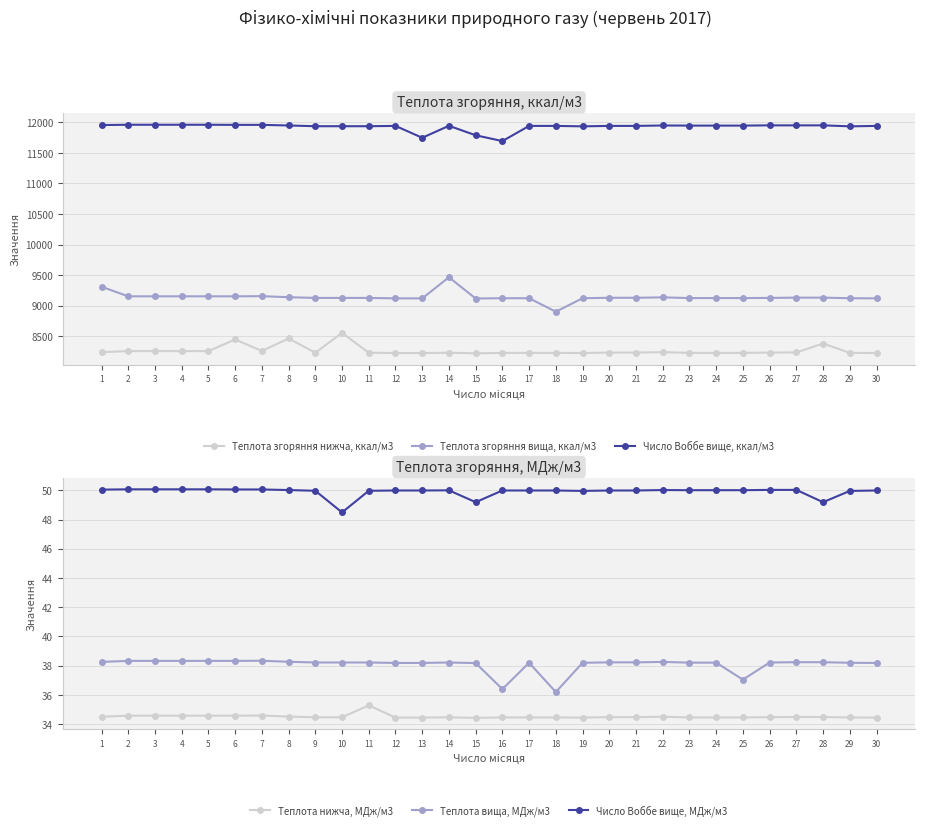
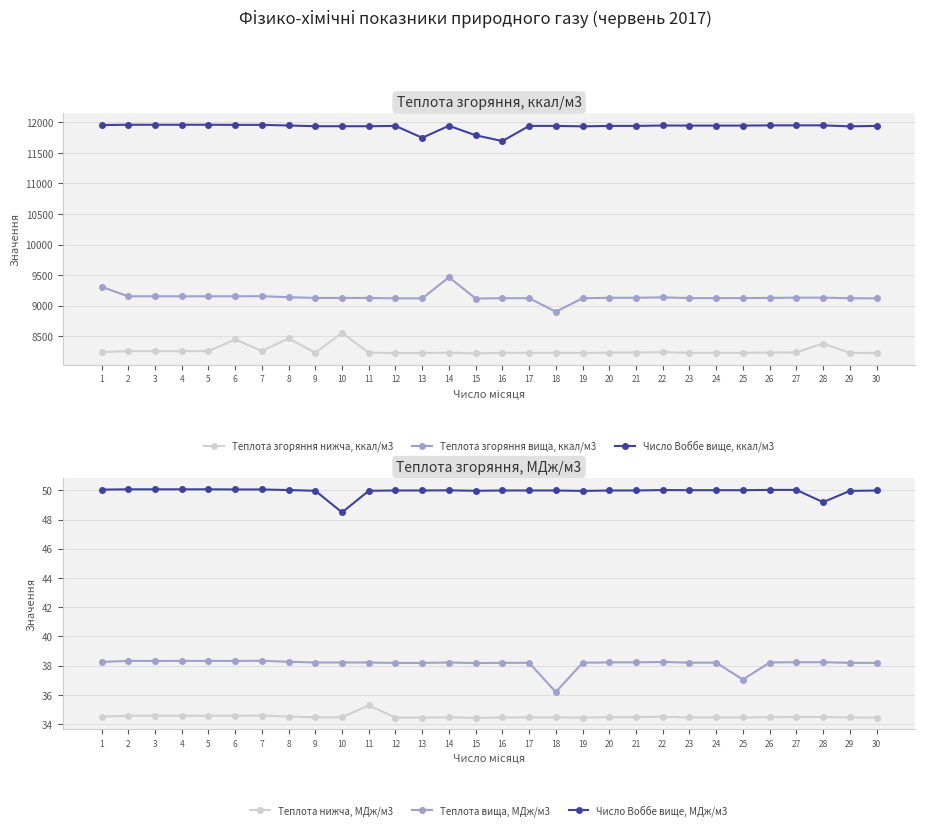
Теплота згоряння, МДж/м3, Число Воббе вище, МДж/м3, 15: 49.2 -> 50.0
Теплота згоряння, МДж/м3, Теплота вища, МДж/м3, 16: 36.4 -> 38.2
